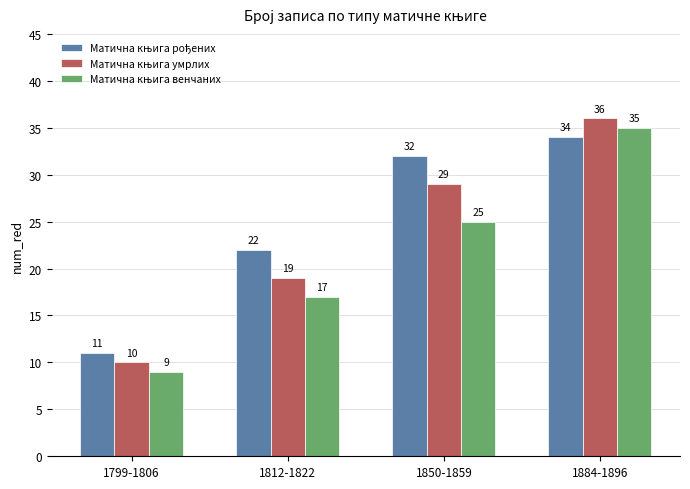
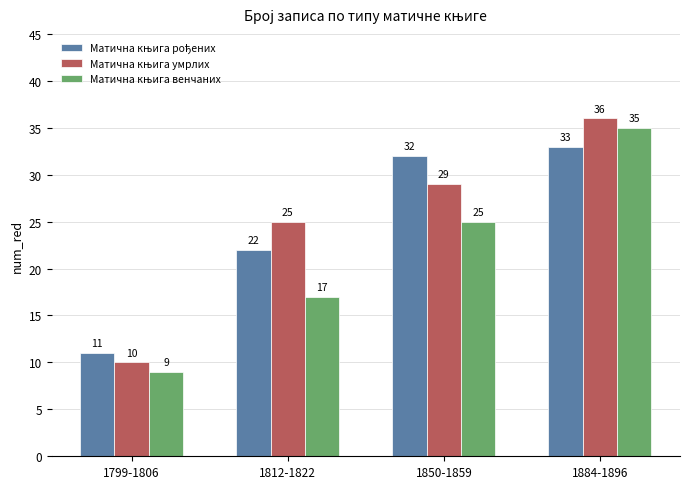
Матична књига умрлих, 1812-1822: 19 -> 25
Матична књига рођених, 1884-1896: 34 -> 33
